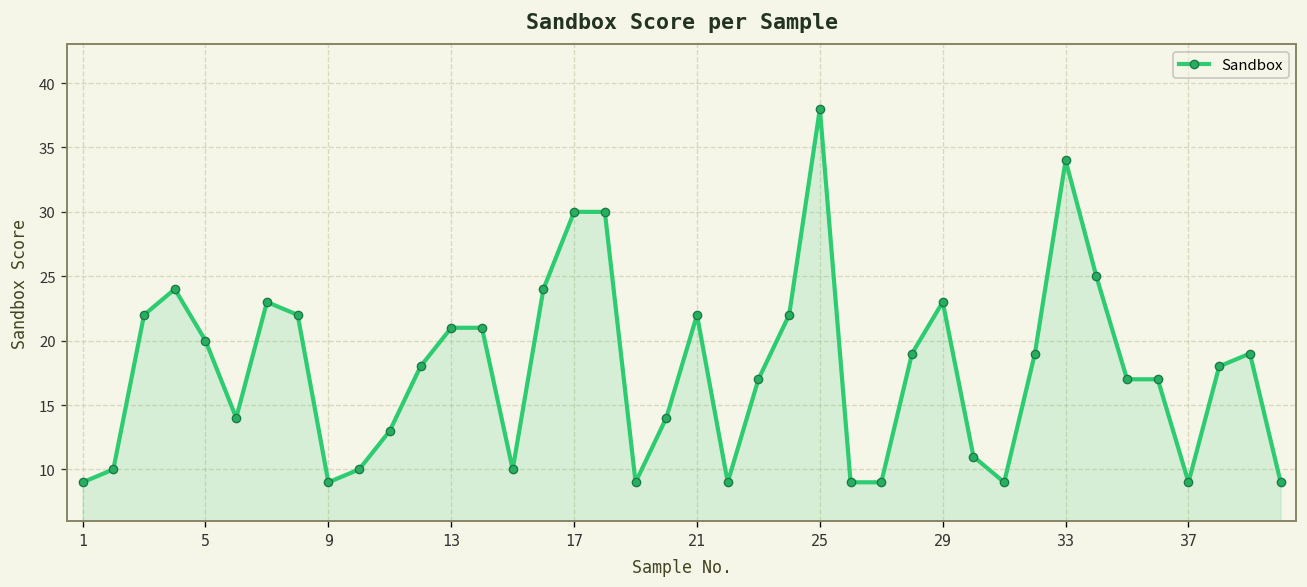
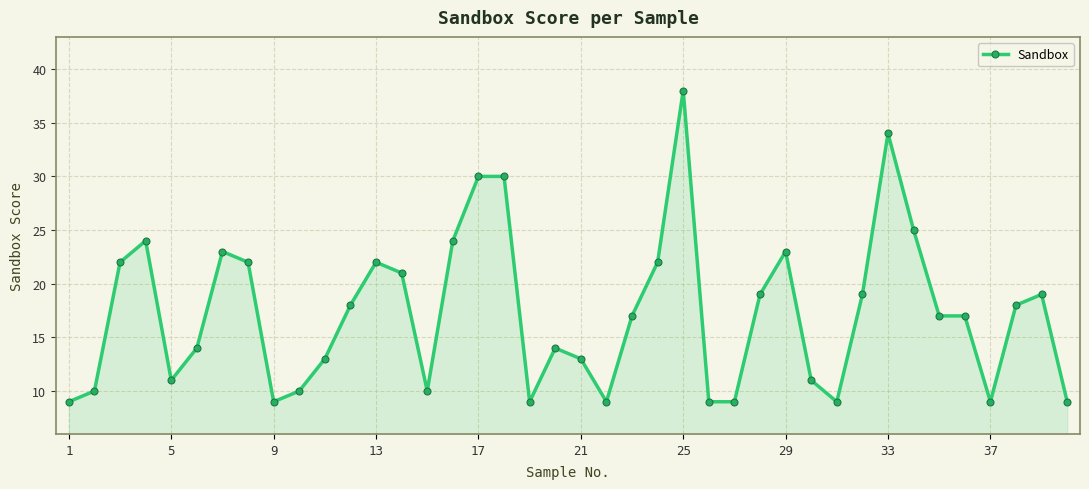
5: 20 -> 11
13: 21 -> 22
21: 22 -> 13
